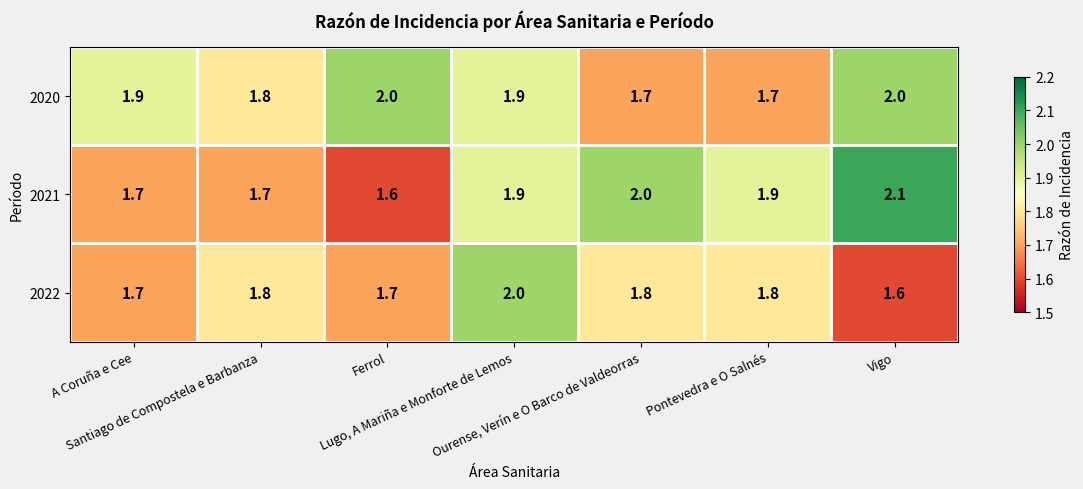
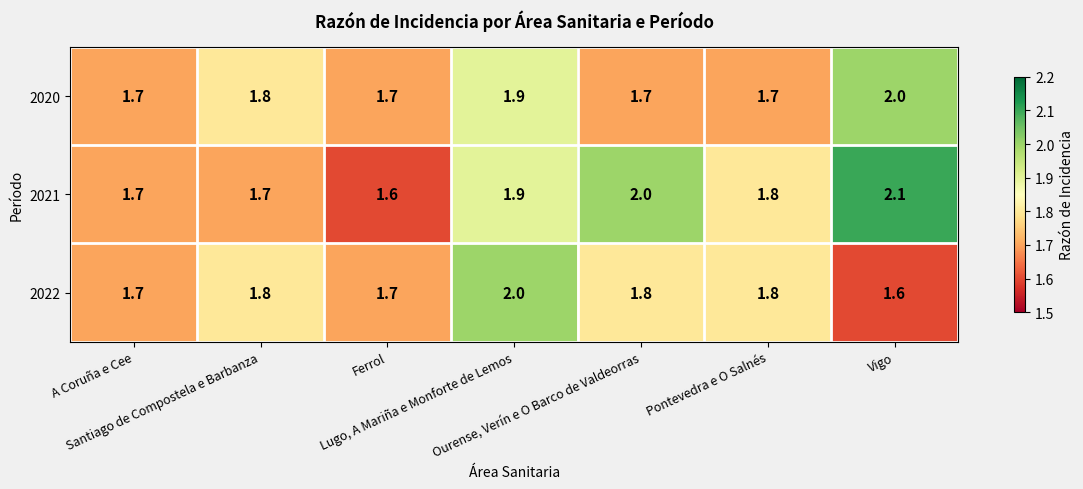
2020, A Coruña e Cee: 1.9 -> 1.7
2020, Ferrol: 2.0 -> 1.7
2021, Pontevedra e O Salnés: 1.9 -> 1.8
